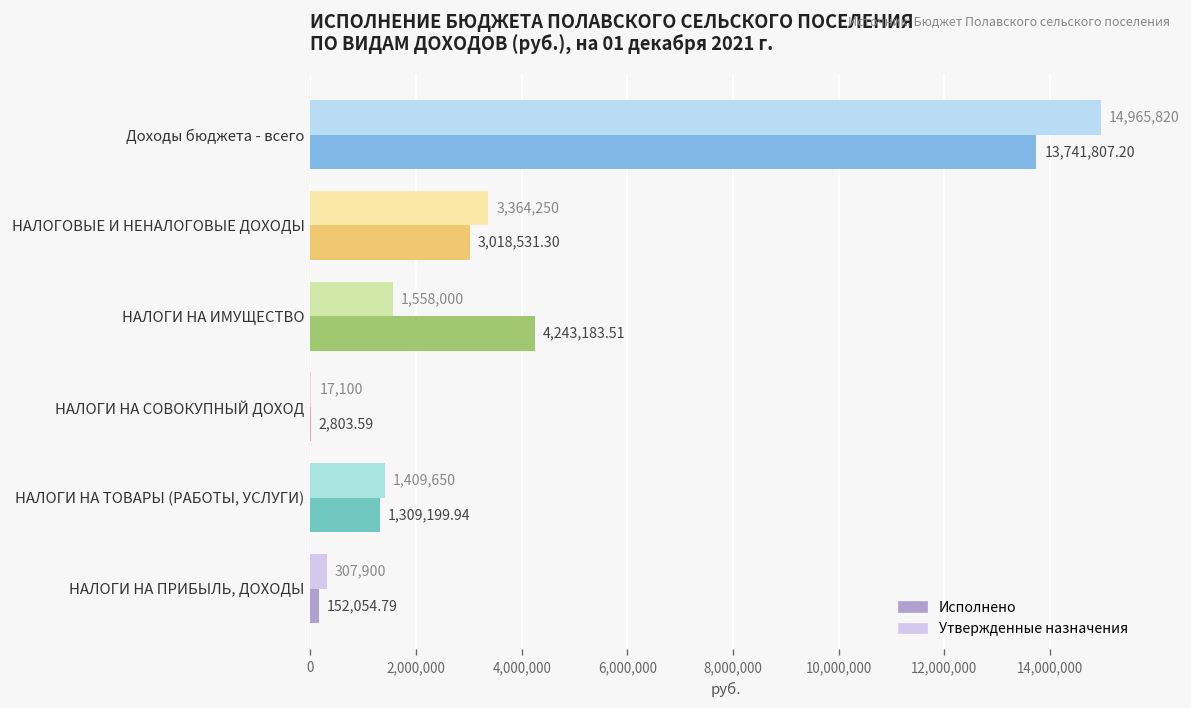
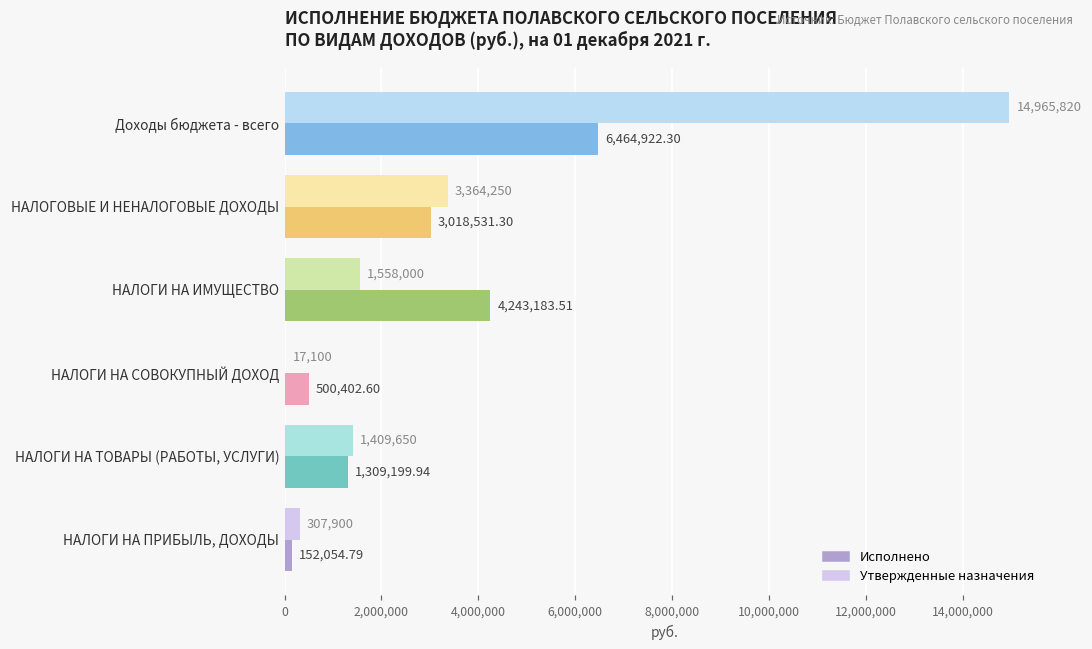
Исполнено, Доходы бюджета - всего: 13,741,807.20 -> 6,464,922.30
Исполнено, НАЛОГИ НА СОВОКУПНЫЙ ДОХОД: 2,803.59 -> 500,402.60
